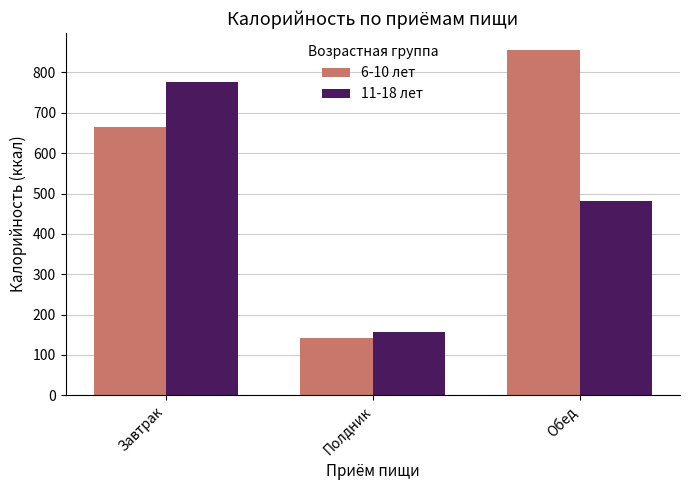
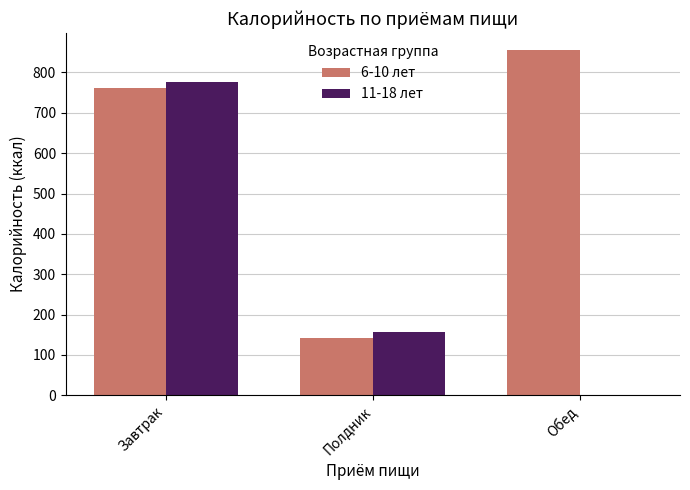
6-10 лет, Завтрак: 660 -> 760
11-18 лет, Обед: 480 -> 0
